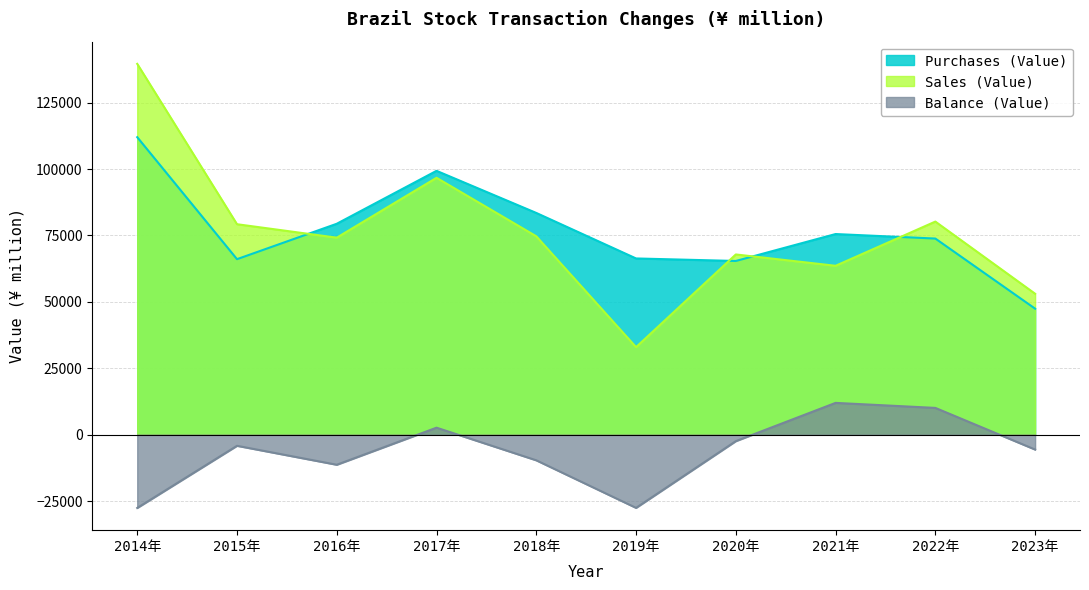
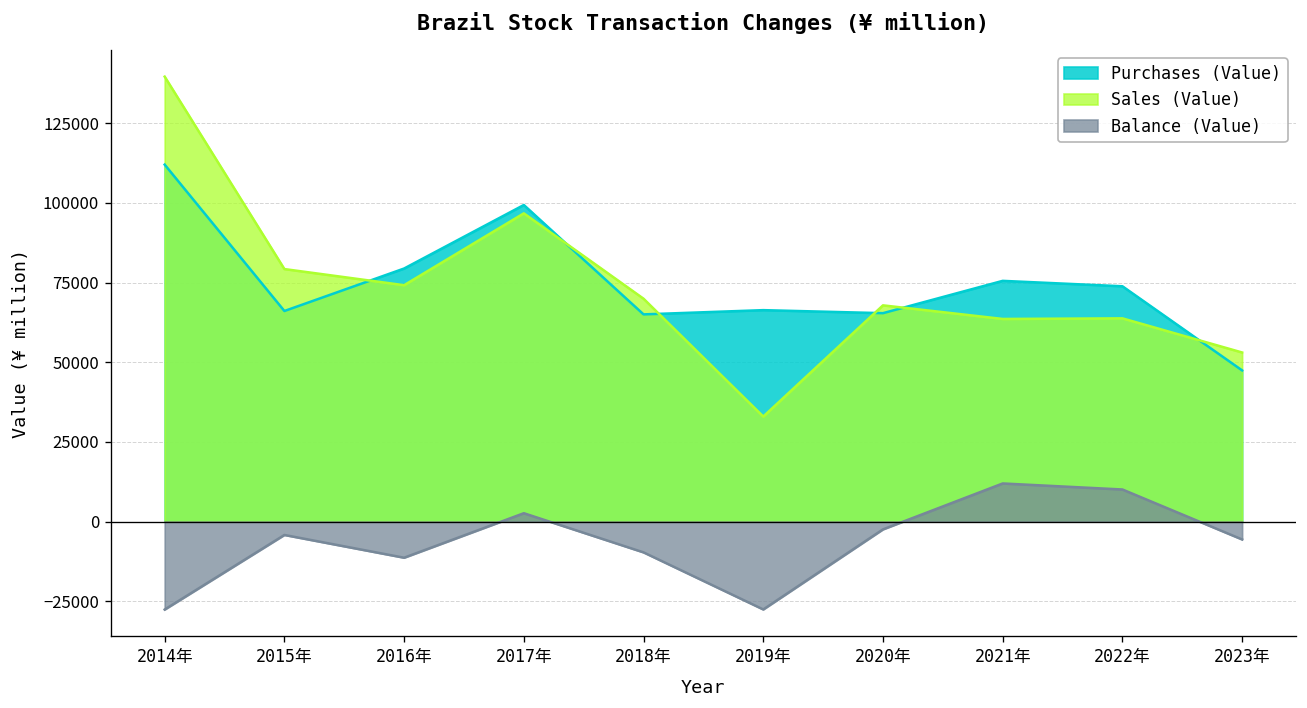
Purchases (Value), 2018年: 83000 -> 65000
Sales (Value), 2018年: 75000 -> 70000
Sales (Value), 2022年: 80000 -> 64000
